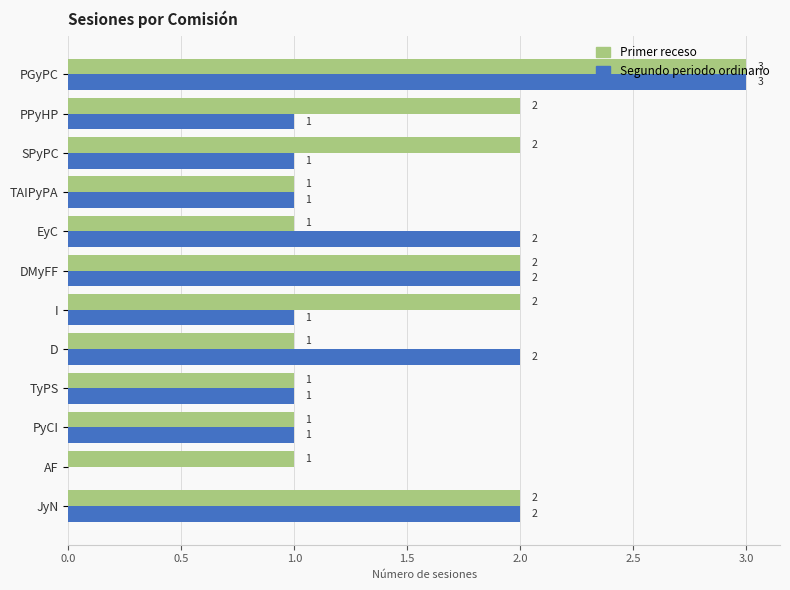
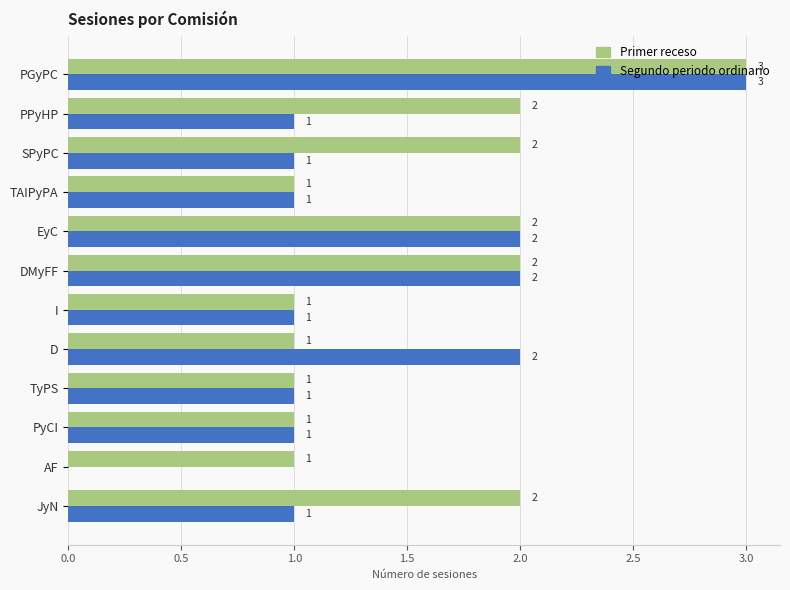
Primer receso, EyC: 1 -> 2
Primer receso, I: 2 -> 1
Segundo periodo ordinario, JyN: 2 -> 1
